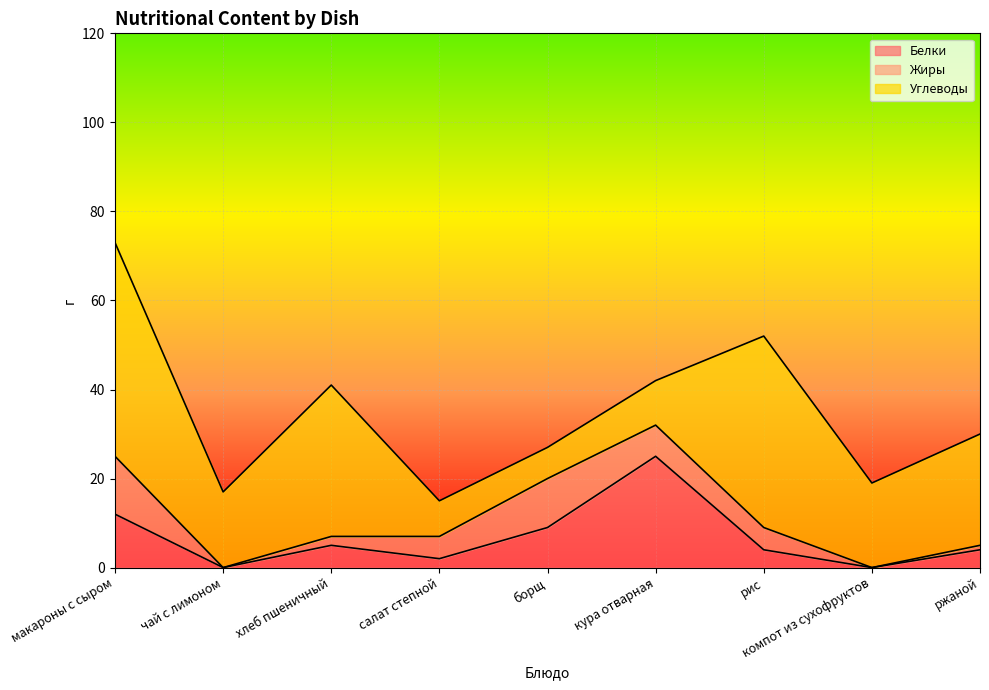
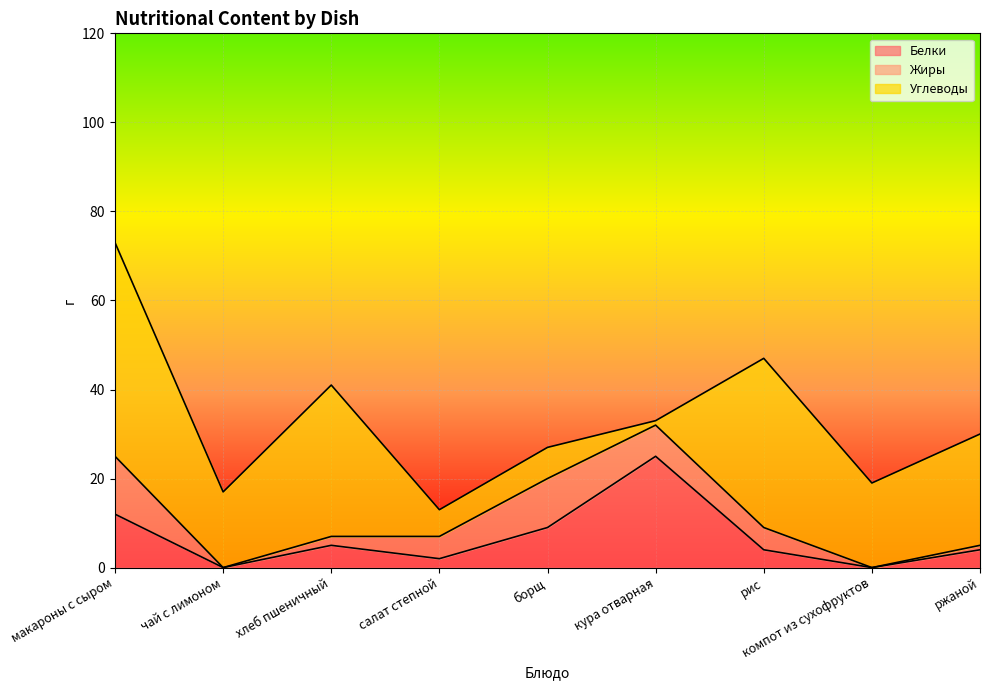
Углеводы, салат степной: 8 -> 6
Углеводы, кура отварная: 10 -> 1
Углеводы, рис: 43 -> 38
